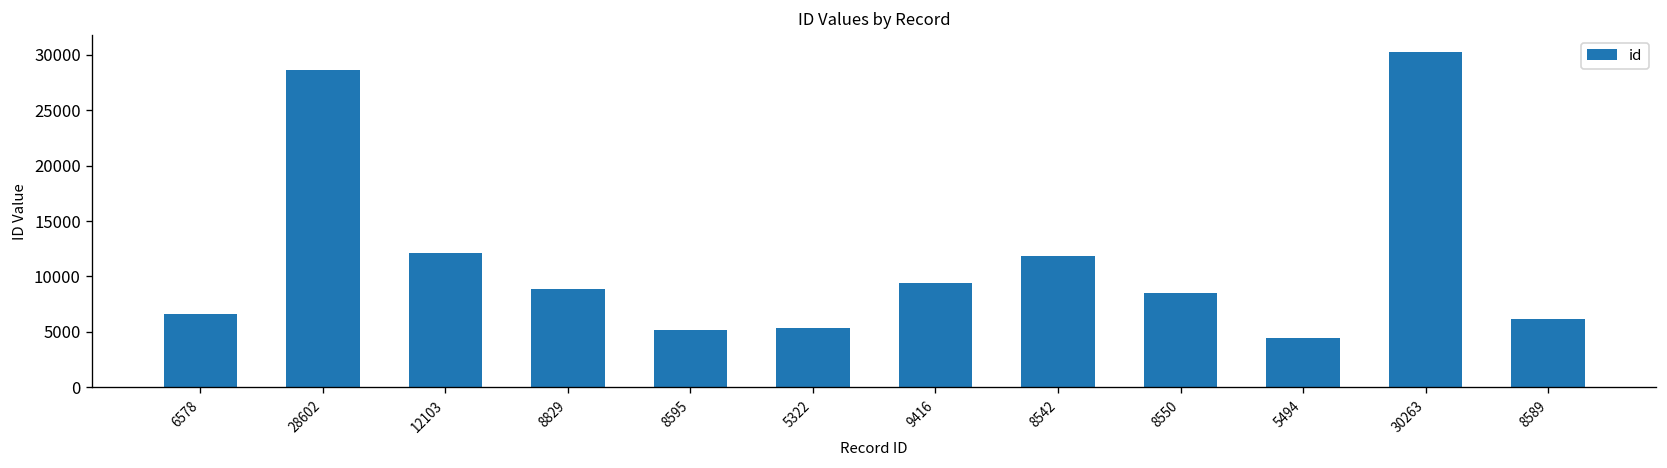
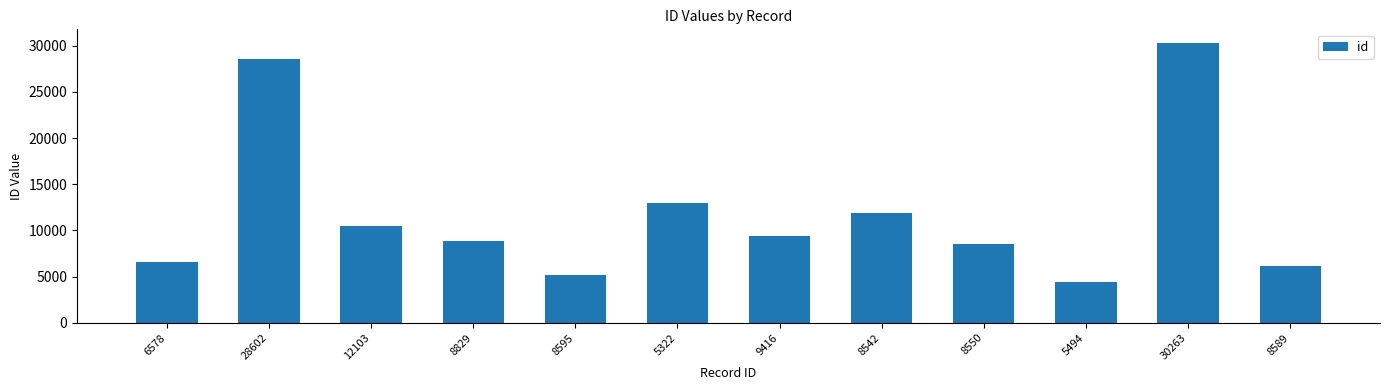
12103: 12000 -> 10000
5322: 5000 -> 13000
